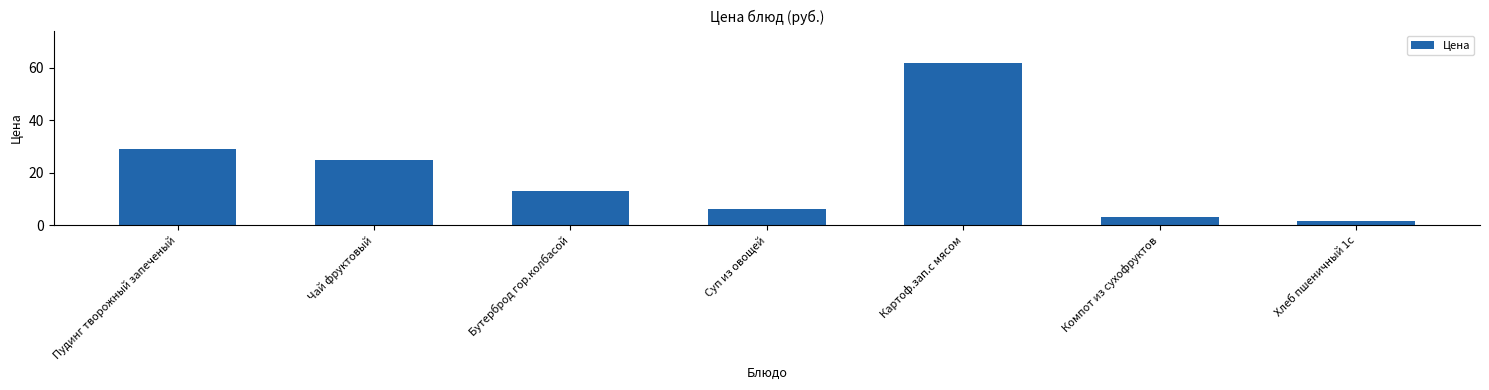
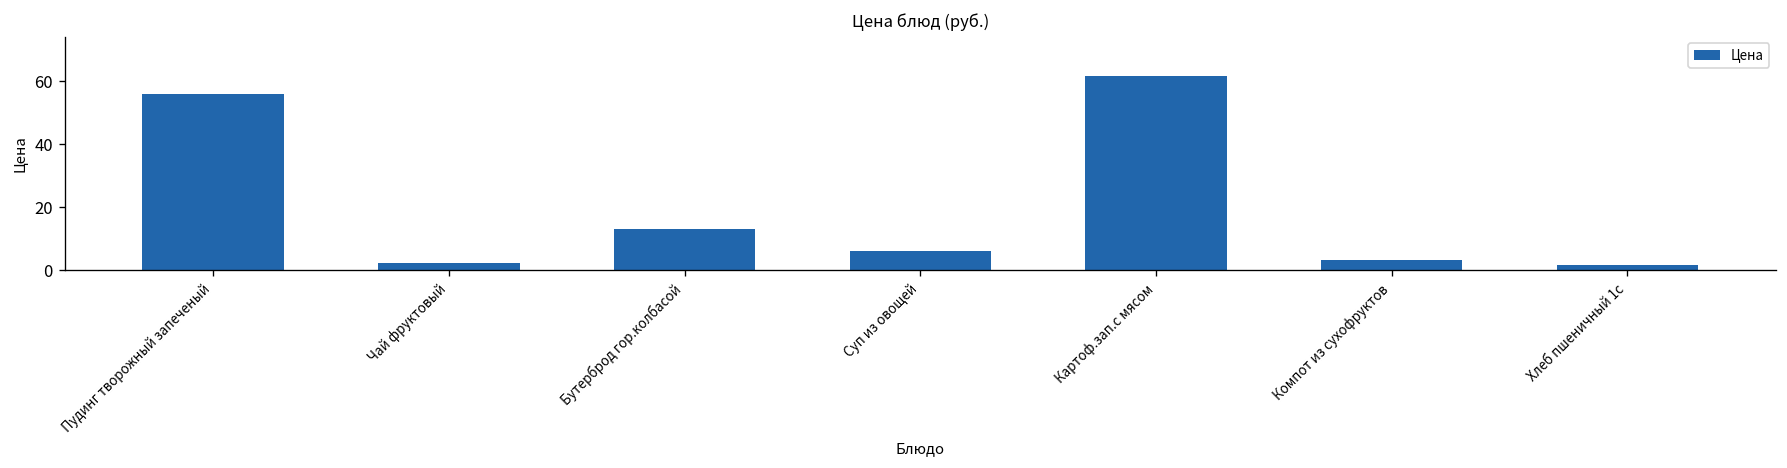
Пудинг творожный запеченый: 29 -> 56
Чай фруктовый: 25 -> 2
